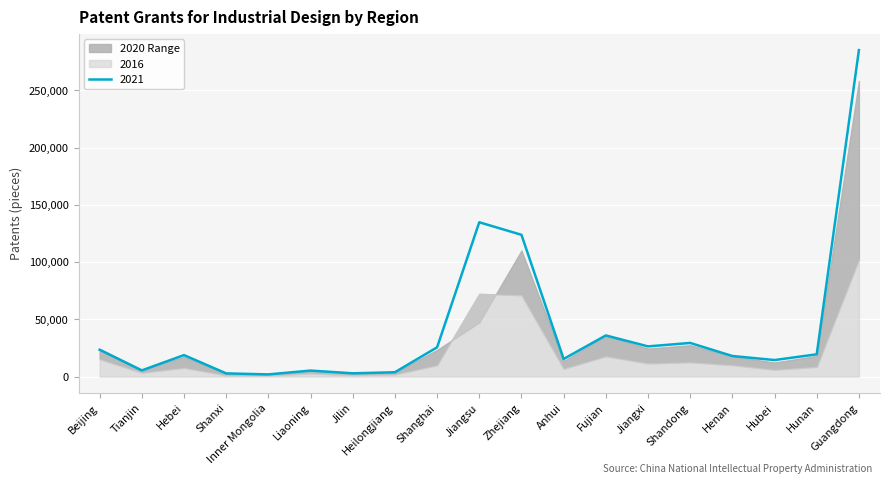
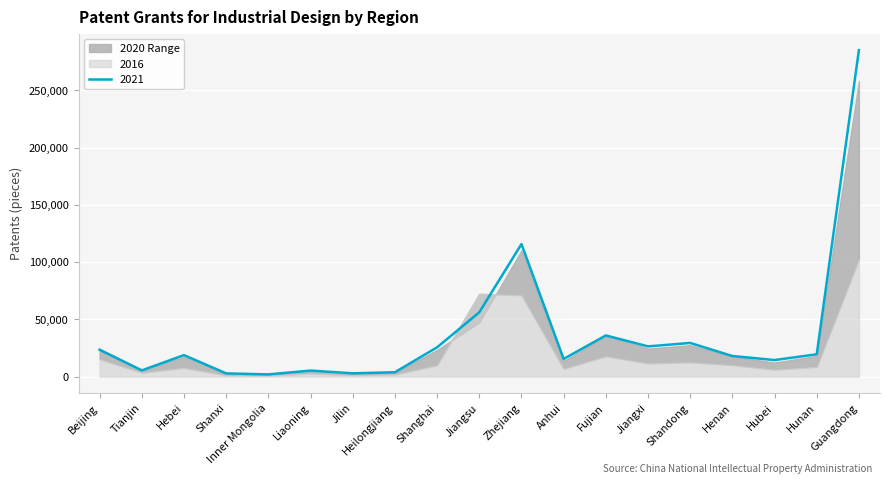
2021, Jiangsu: 135,000 -> 56,000
2021, Zhejiang: 124,000 -> 116,000
